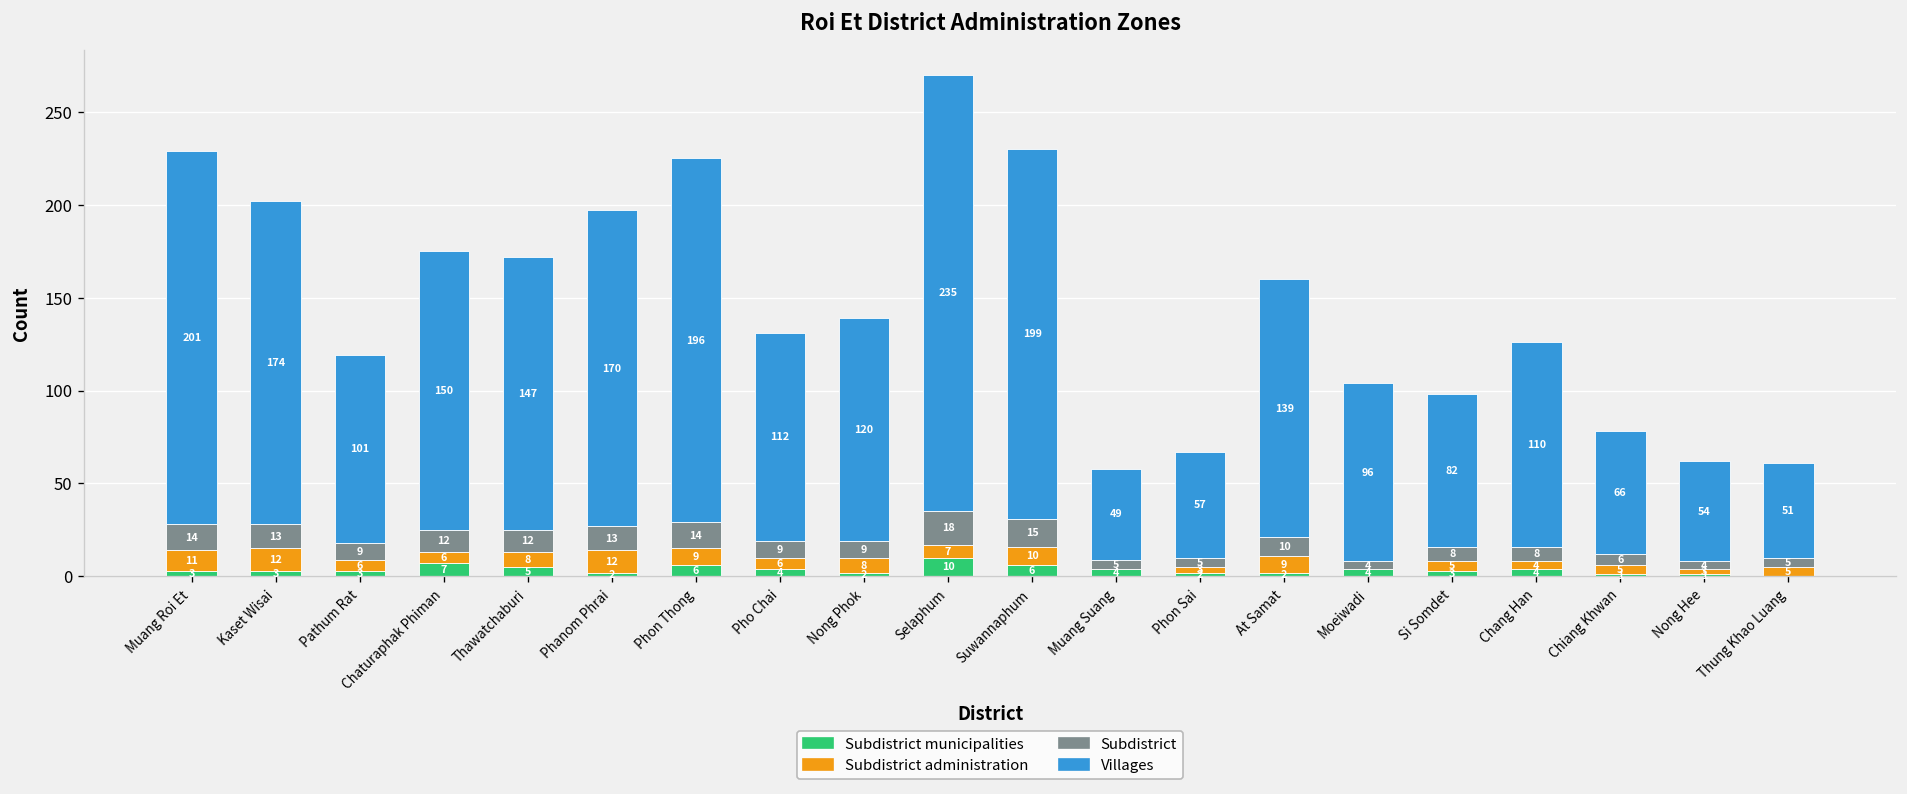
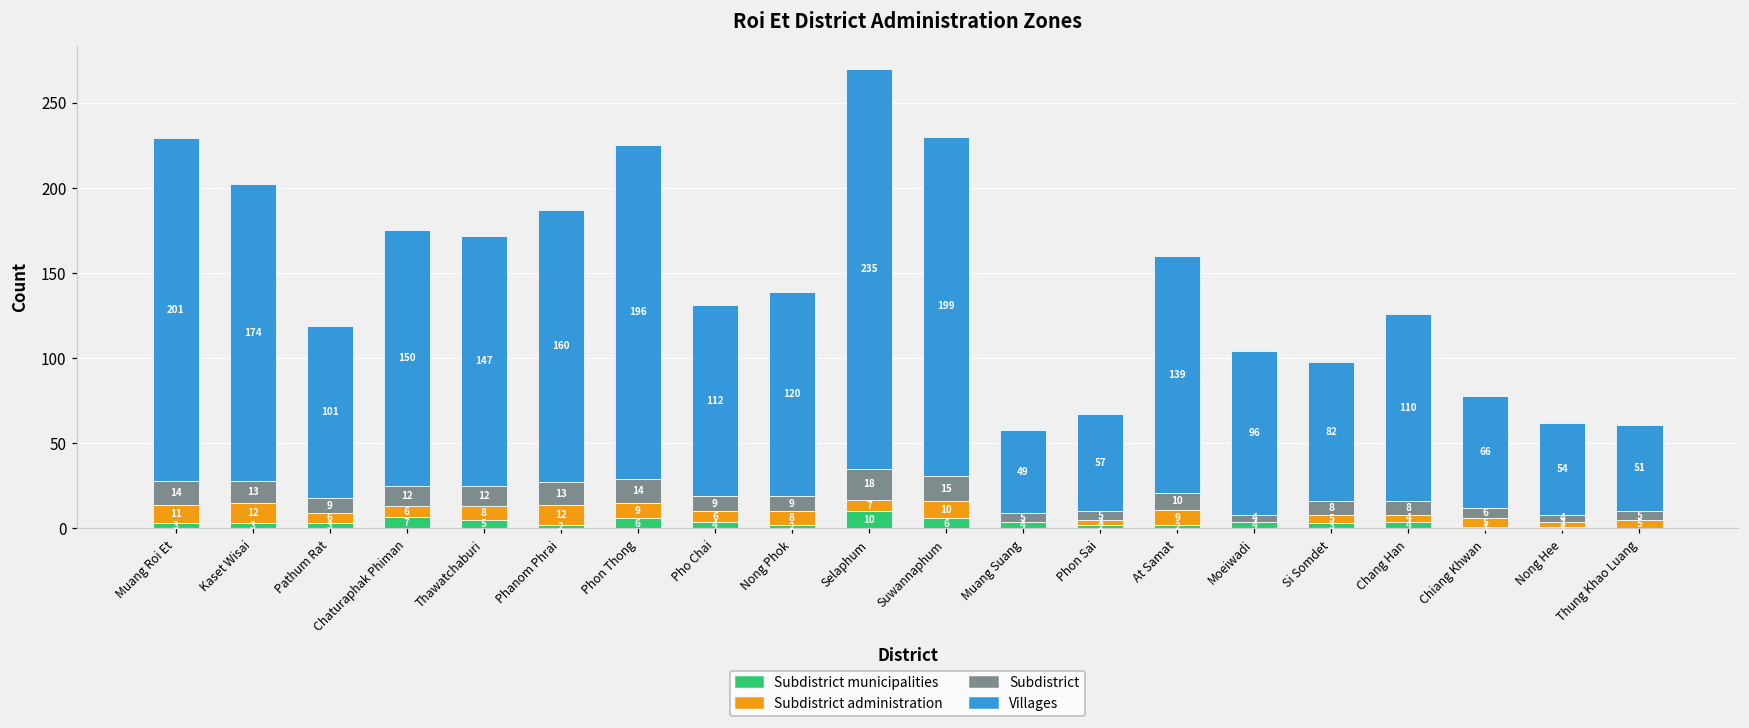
Villages, Phanom Phrai: 170 -> 160
